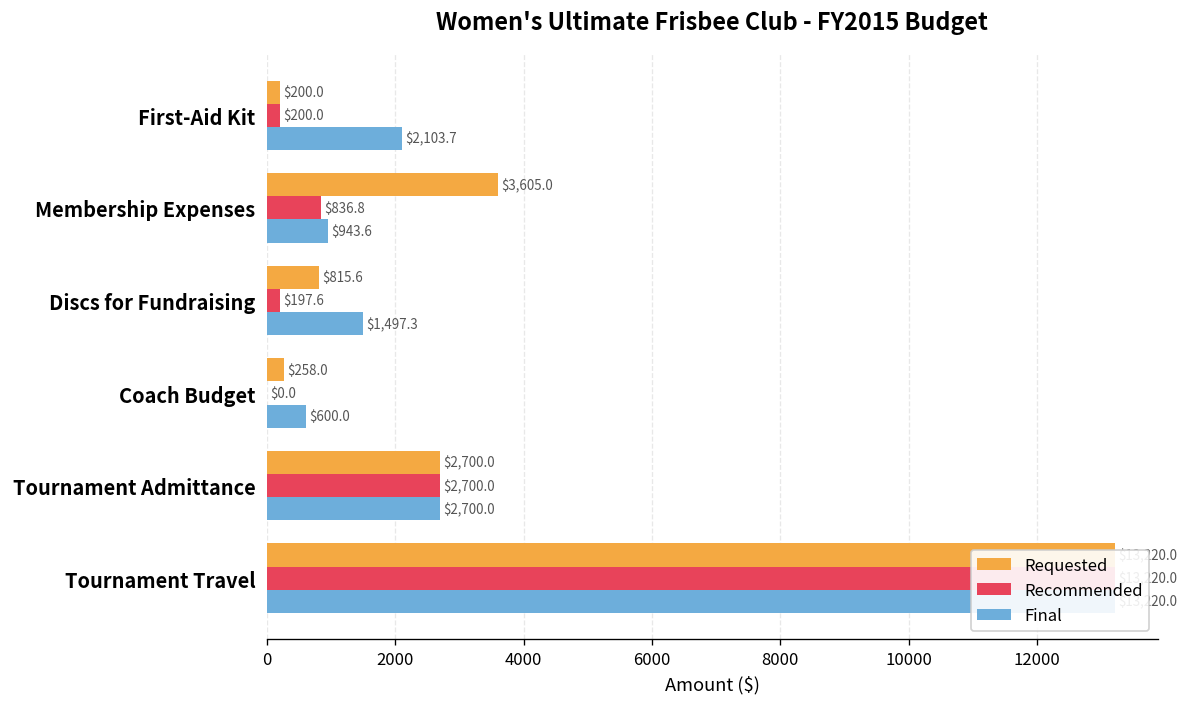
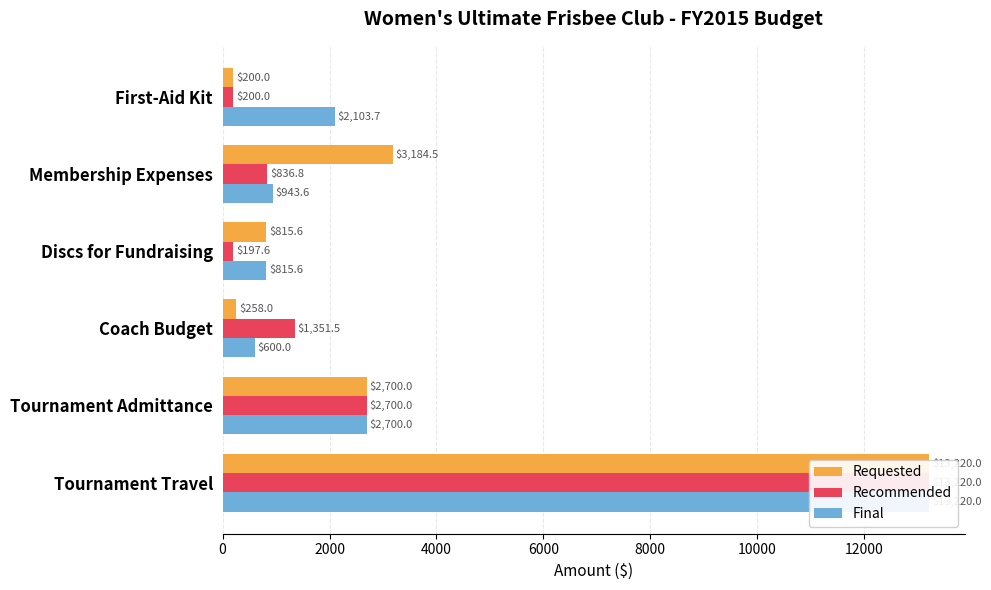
Requested, Membership Expenses: $3,605.0 -> $3,184.5
Final, Discs for Fundraising: $1,497.3 -> $815.6
Recommended, Coach Budget: $0.0 -> $1,351.5
